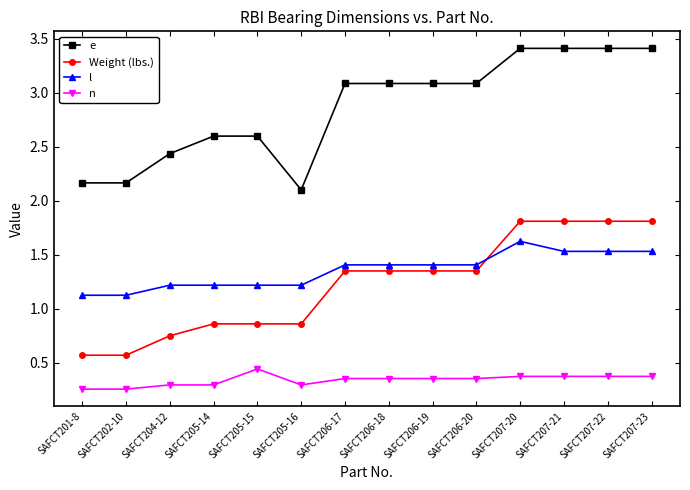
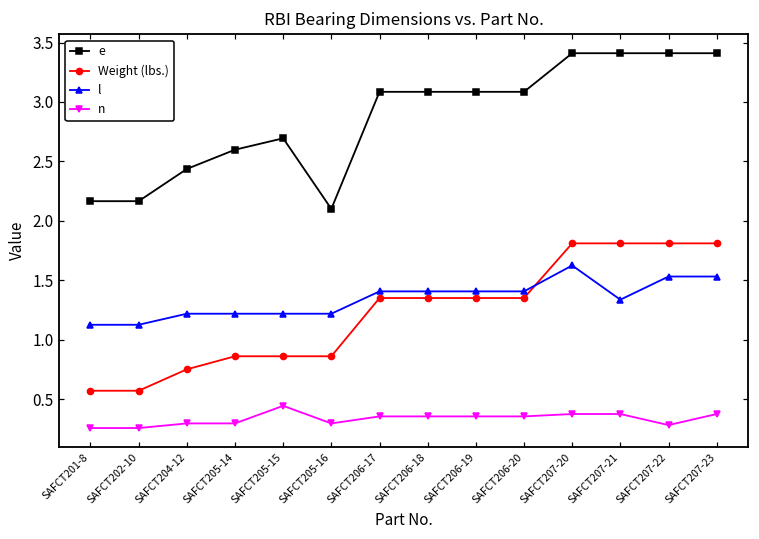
e, SAFCT205-15: 2.60 -> 2.69
l, SAFCT207-21: 1.53 -> 1.34
n, SAFCT207-22: 0.37 -> 0.28
